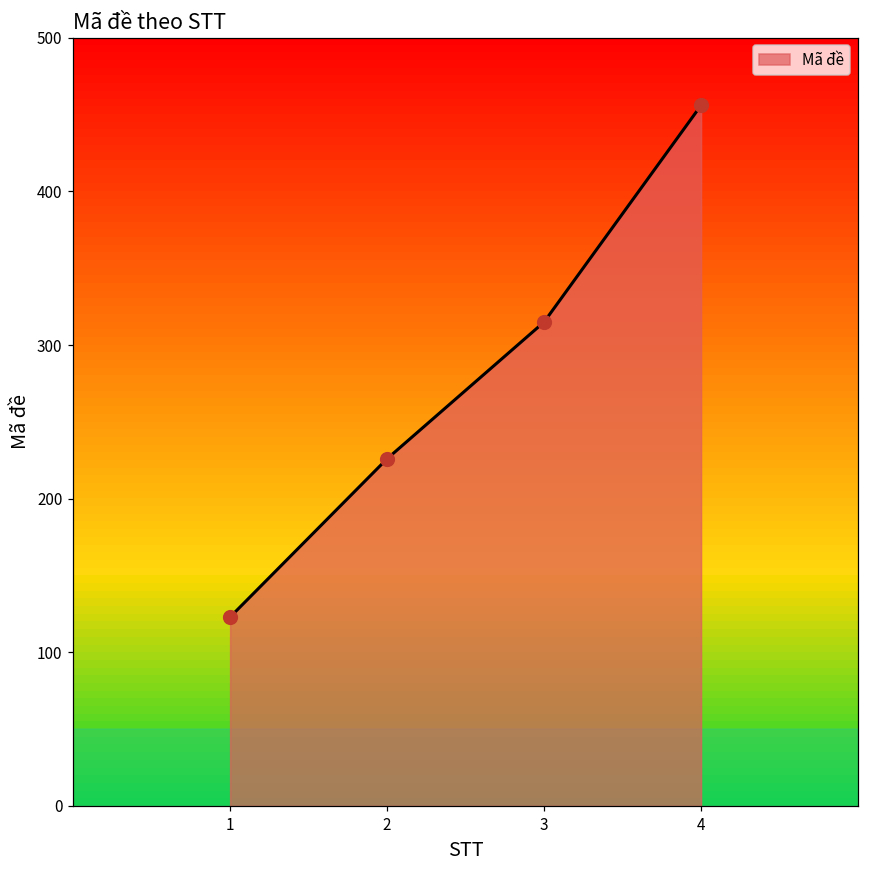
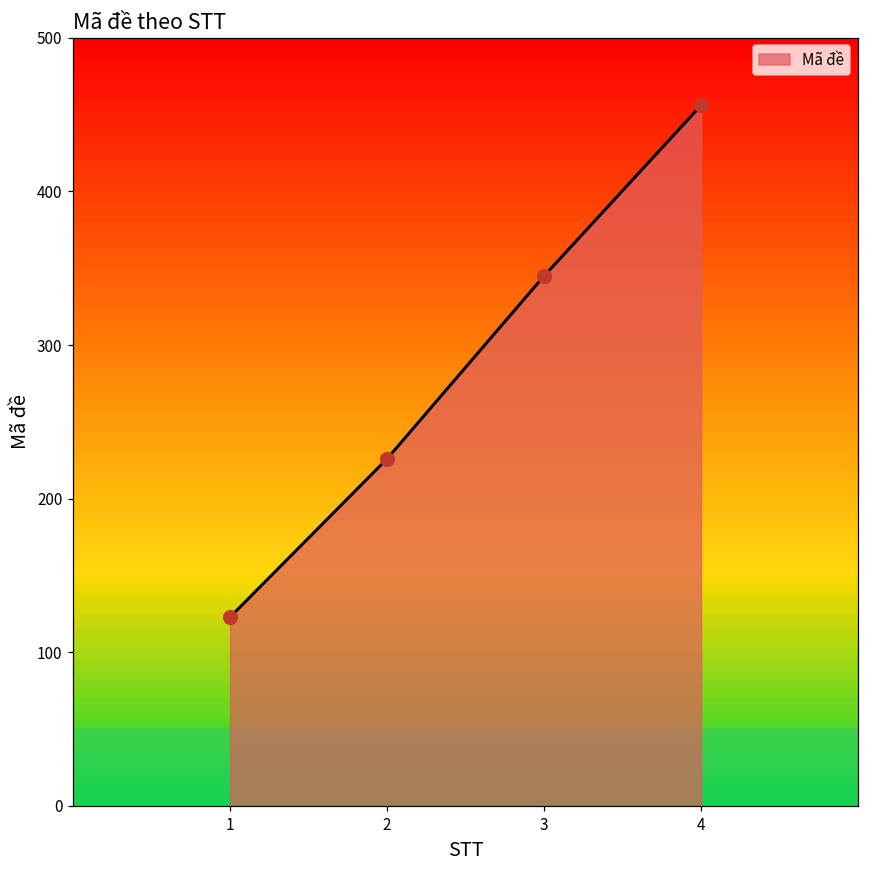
3: 315 -> 345
